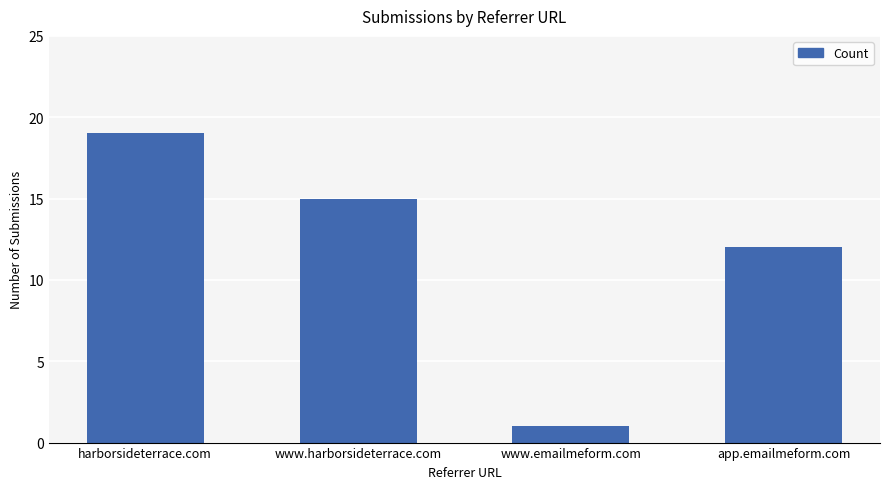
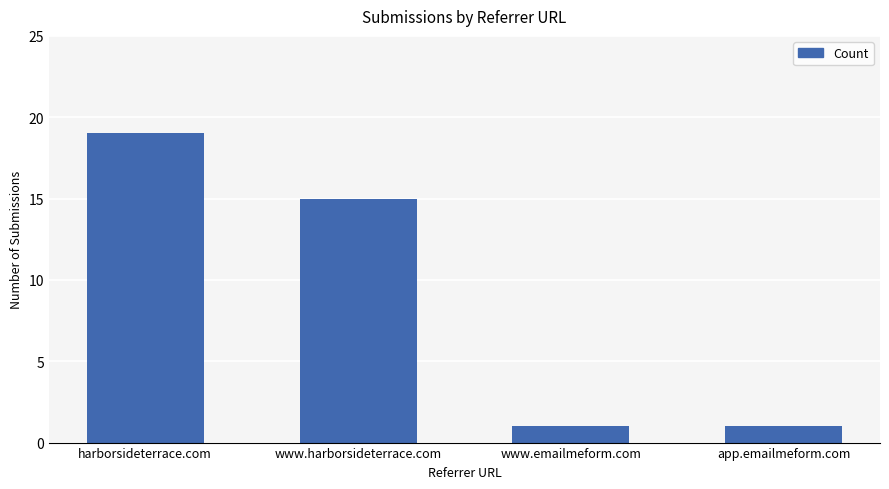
app.emailmeform.com: 12 -> 1
